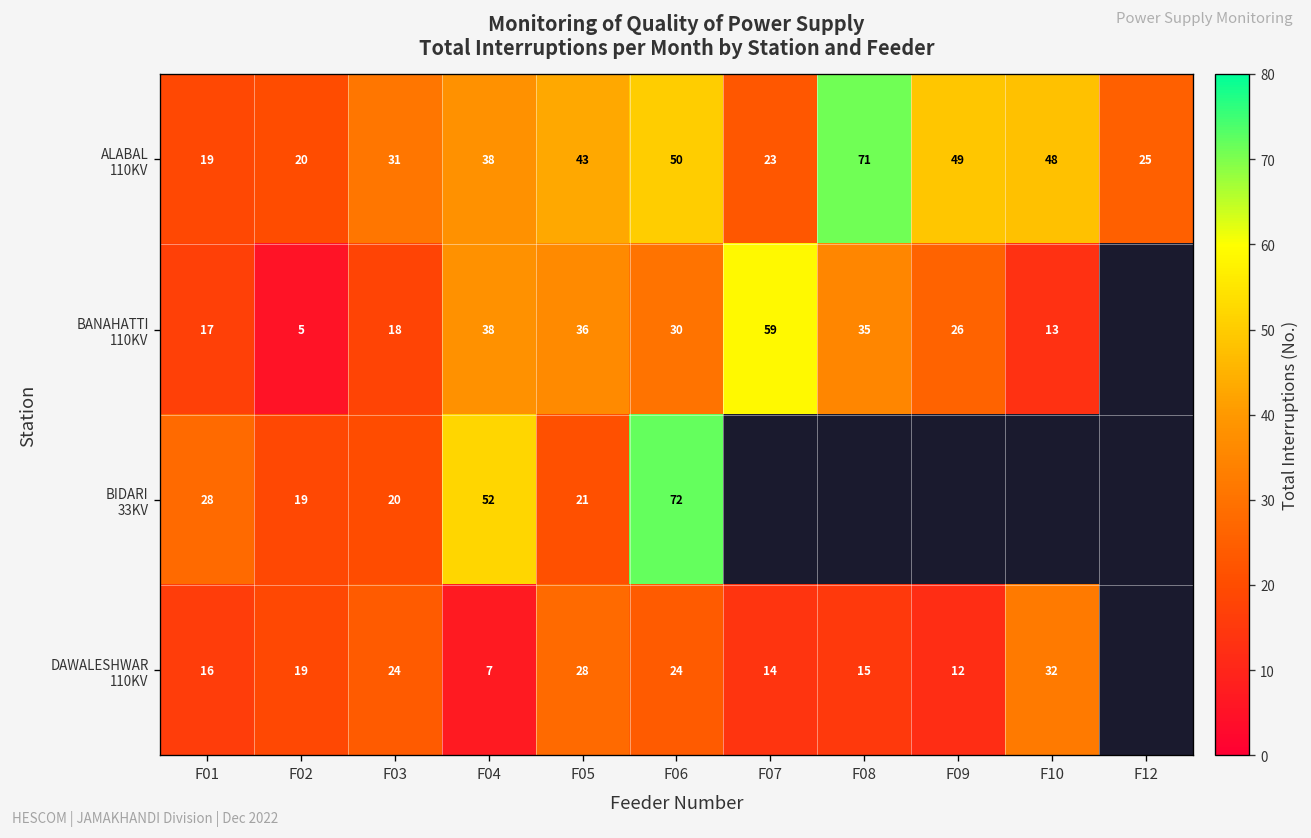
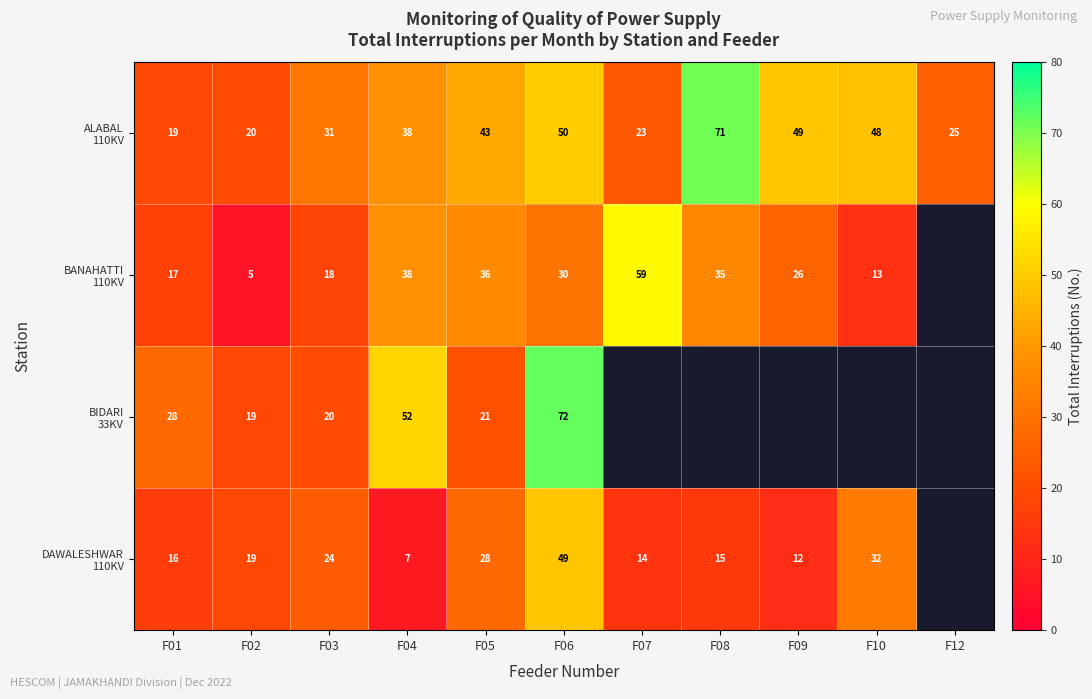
DAWALESHWAR 110KV, F06: 24 -> 49
